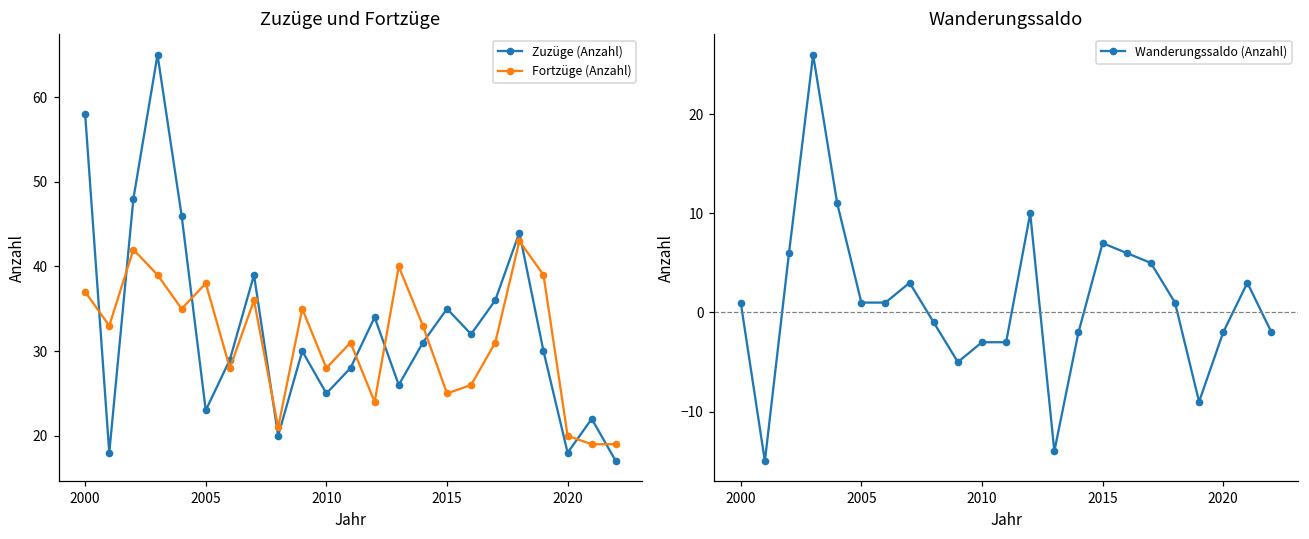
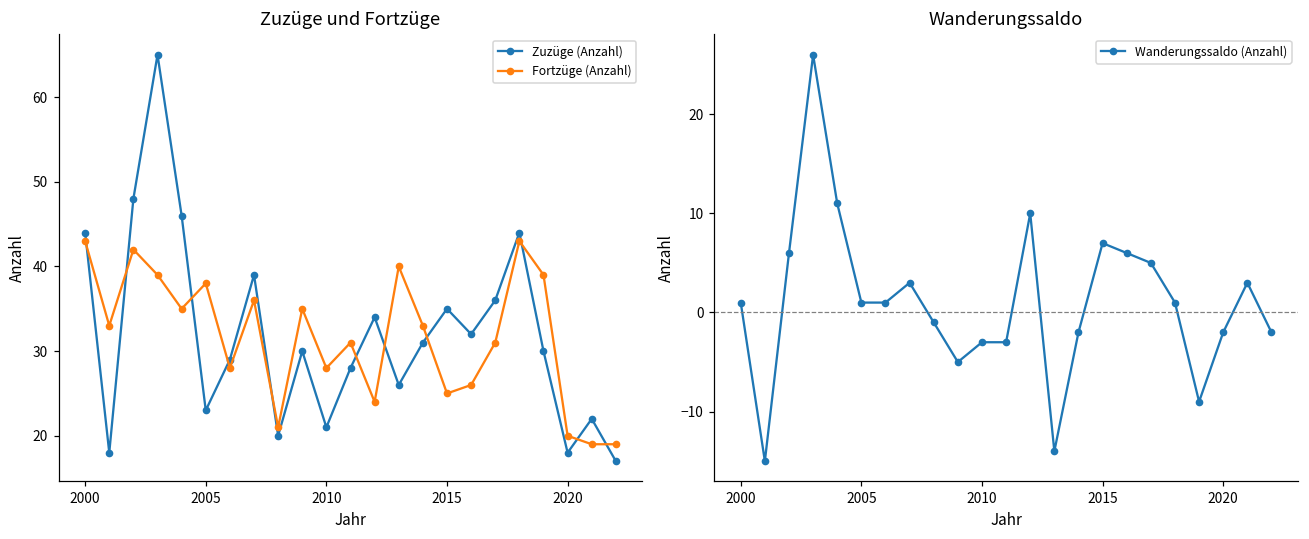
Zuzüge und Fortzüge, Zuzüge (Anzahl), 2000: 58 -> 44
Zuzüge und Fortzüge, Fortzüge (Anzahl), 2000: 37 -> 43
Zuzüge und Fortzüge, Zuzüge (Anzahl), 2010: 25 -> 21
